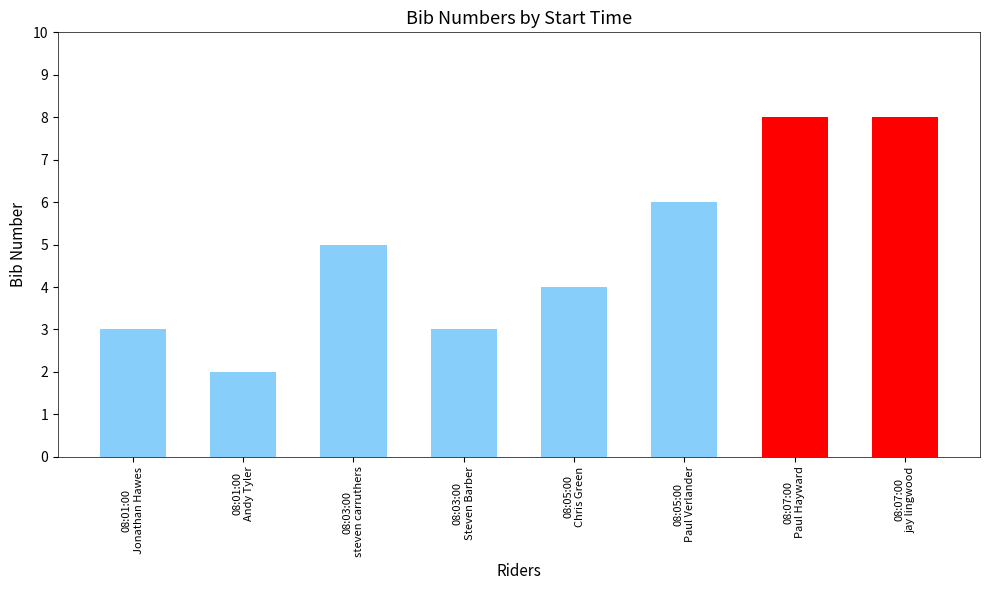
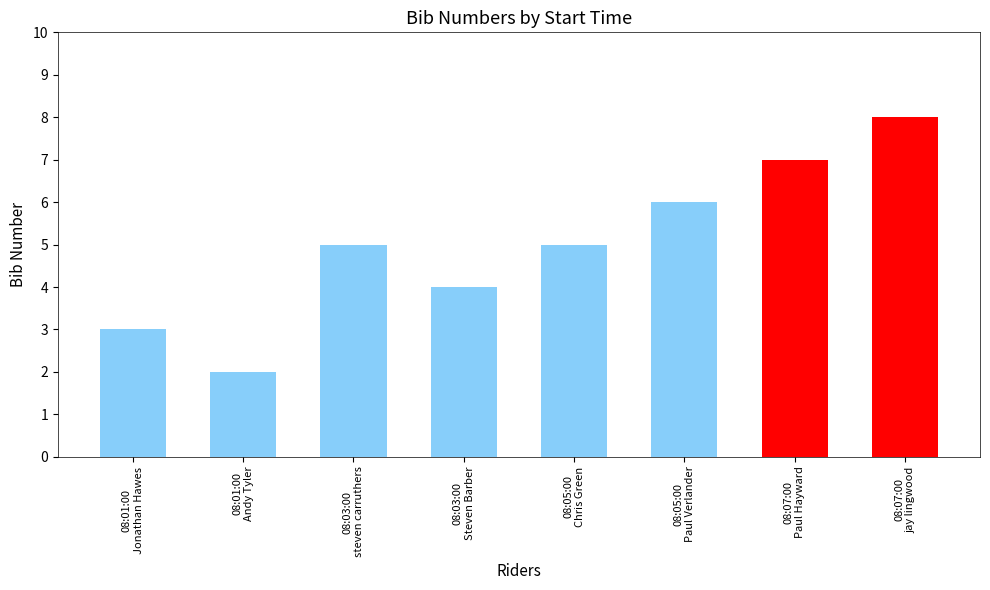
08:03:00 Steven Barber: 3 -> 4
08:05:00 Chris Green: 4 -> 5
08:07:00 Paul Hayward: 8 -> 7
